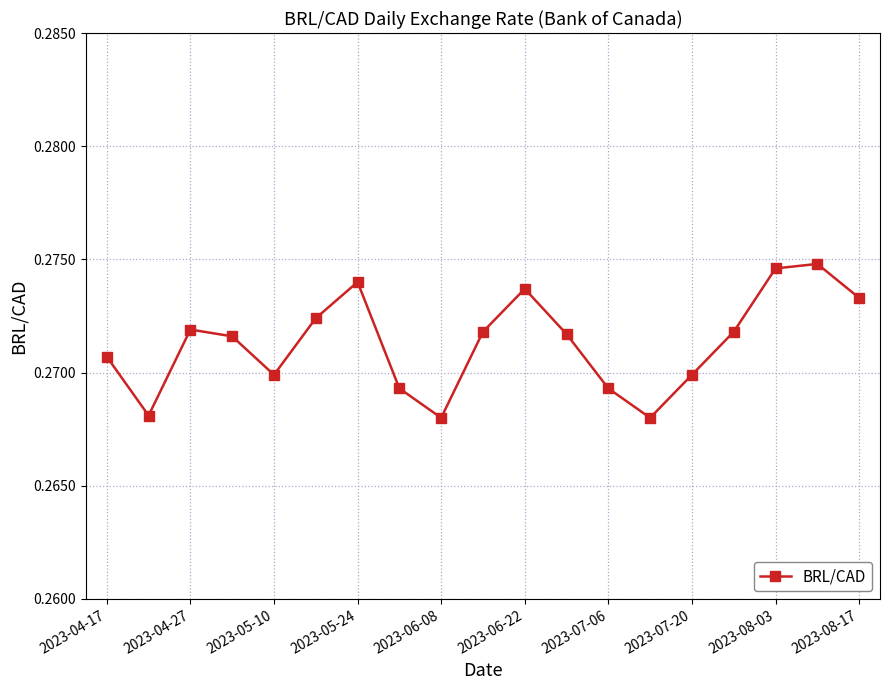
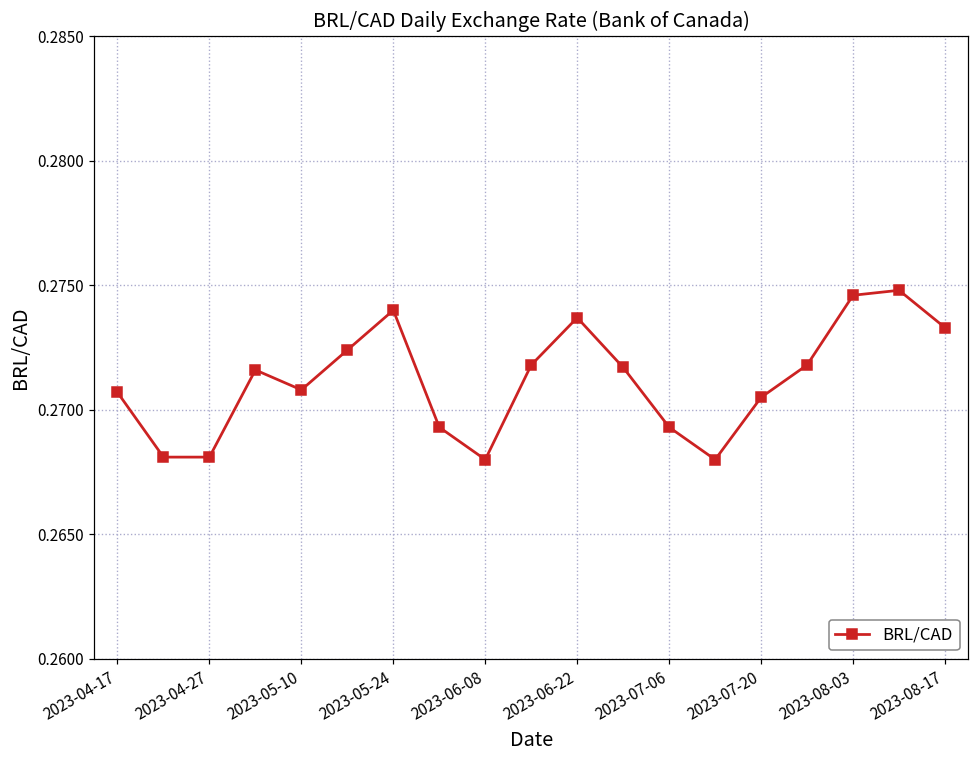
2023-04-27: 0.2719 -> 0.2681
2023-05-10: 0.2699 -> 0.2708
2023-07-20: 0.2699 -> 0.2705
